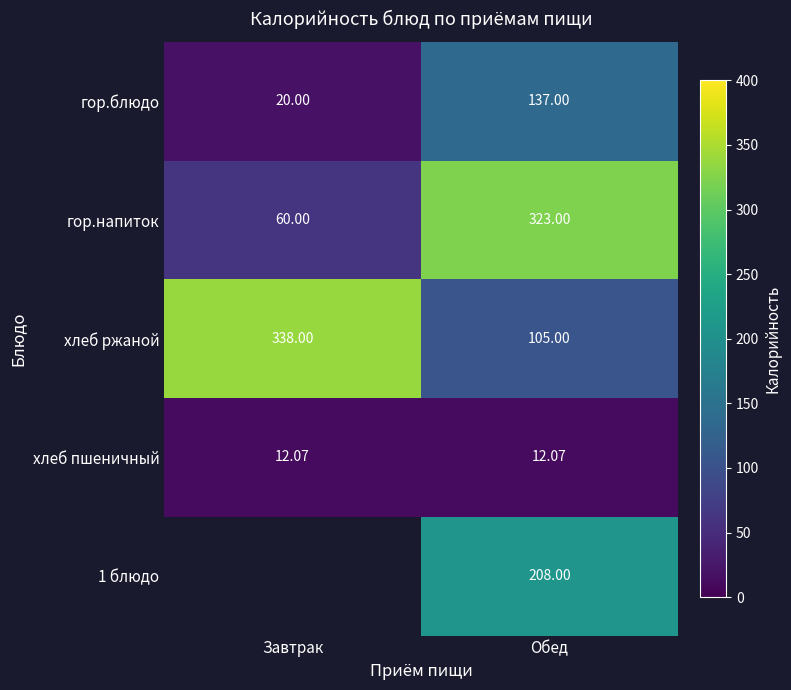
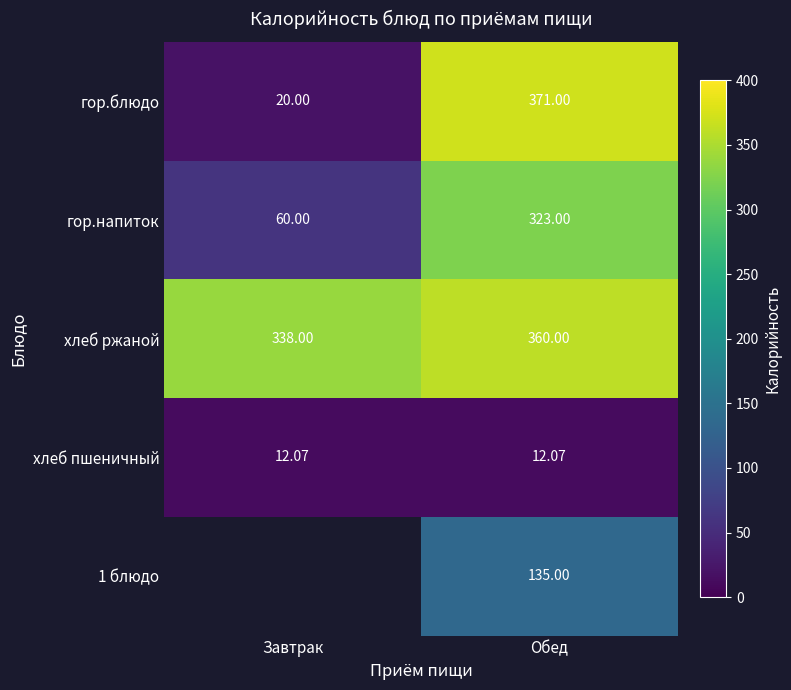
гор.блюдо, Обед: 137.00 -> 371.00
хлеб ржаной, Обед: 105.00 -> 360.00
1 блюдо, Обед: 208.00 -> 135.00
